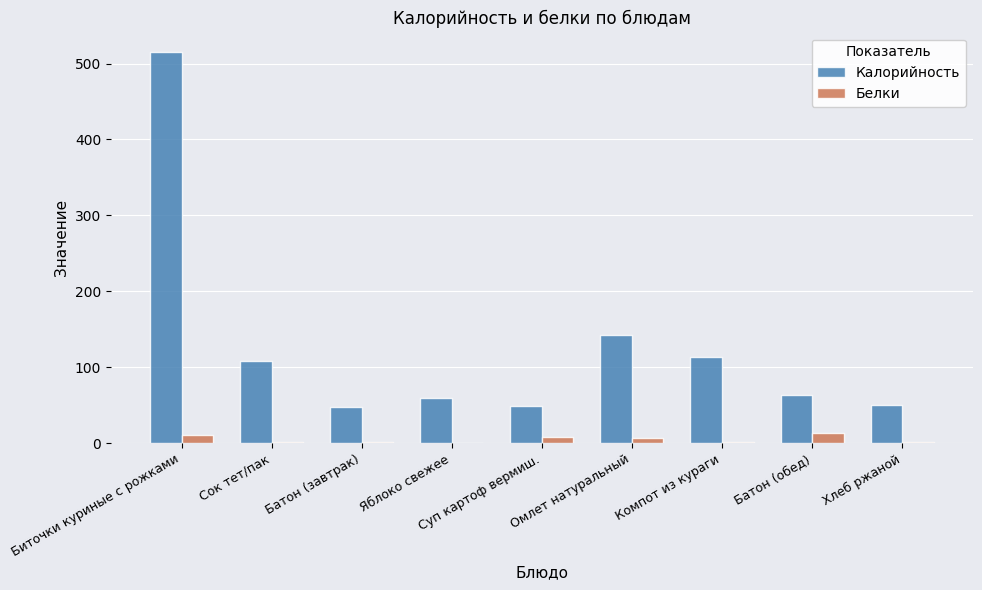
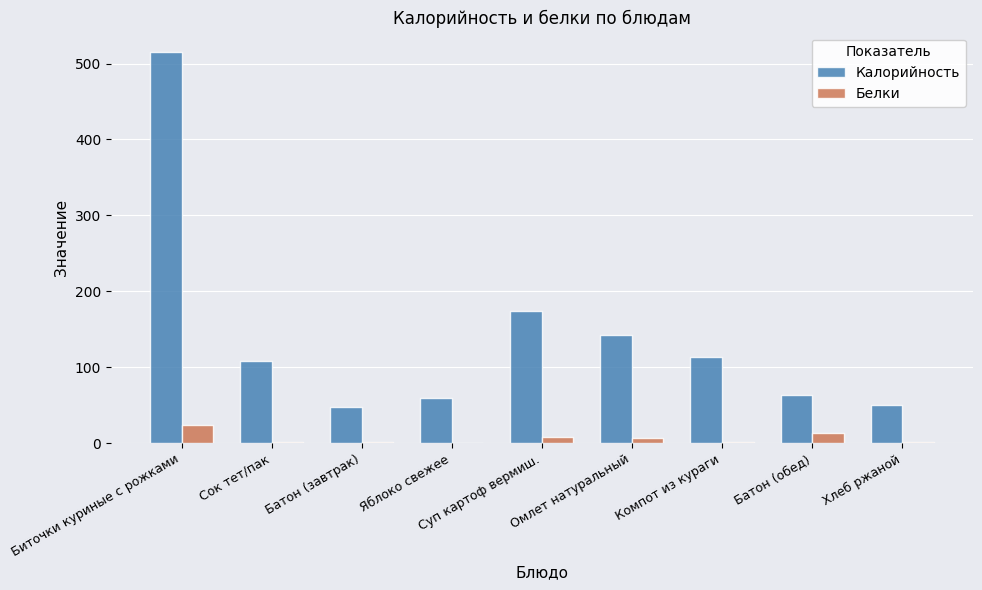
Белки, Биточки куриные с рожками: 10 -> 20
Калорийность, Суп картоф вермиш.: 50 -> 170
